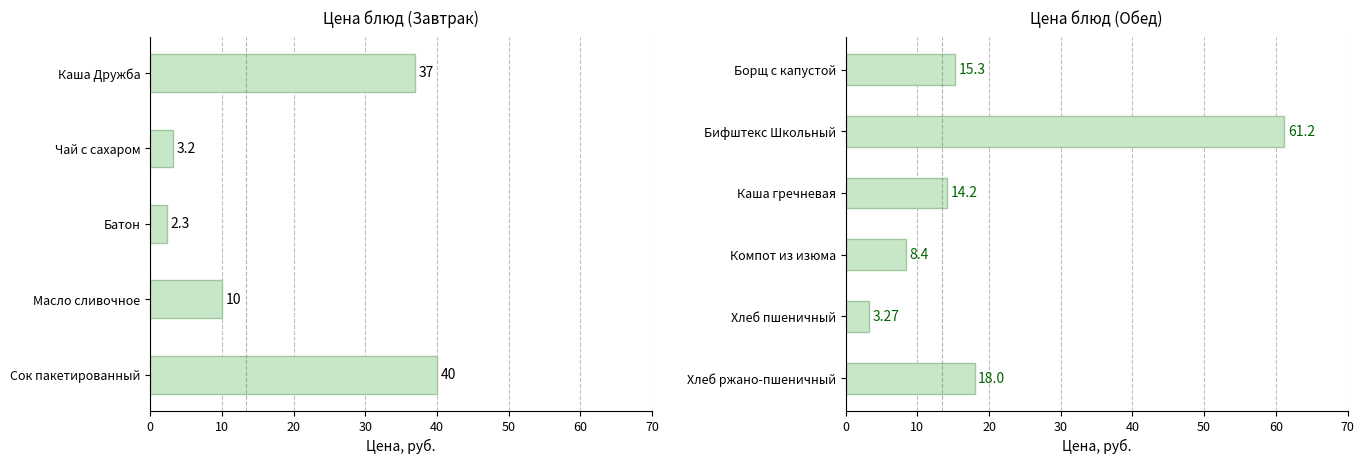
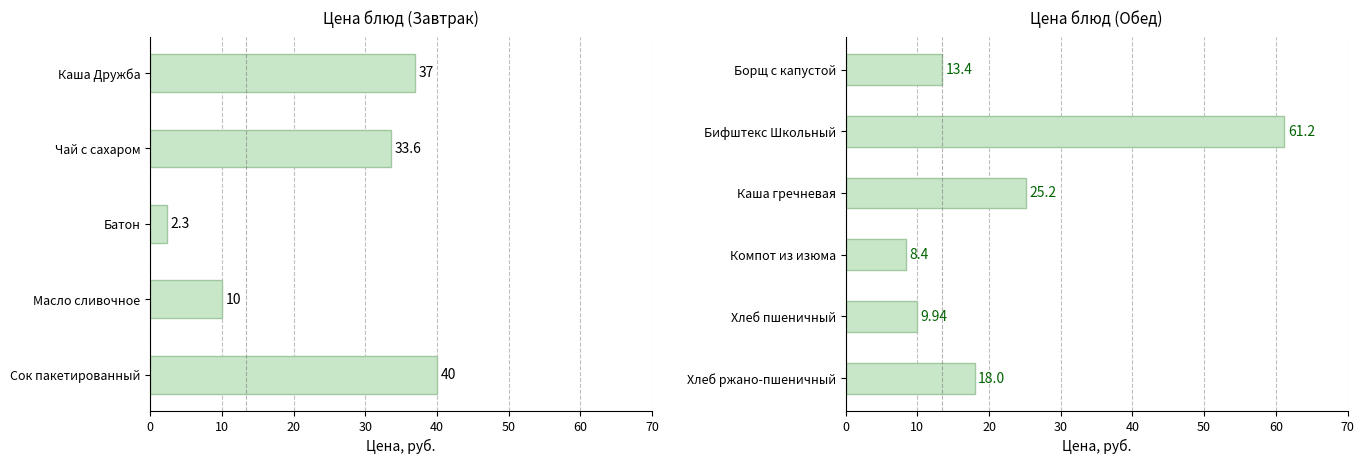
Цена блюд (Завтрак), Чай с сахаром: 3.2 -> 33.6
Цена блюд (Обед), Борщ с капустой: 15.3 -> 13.4
Цена блюд (Обед), Каша гречневая: 14.2 -> 25.2
Цена блюд (Обед), Хлеб пшеничный: 3.27 -> 9.94
